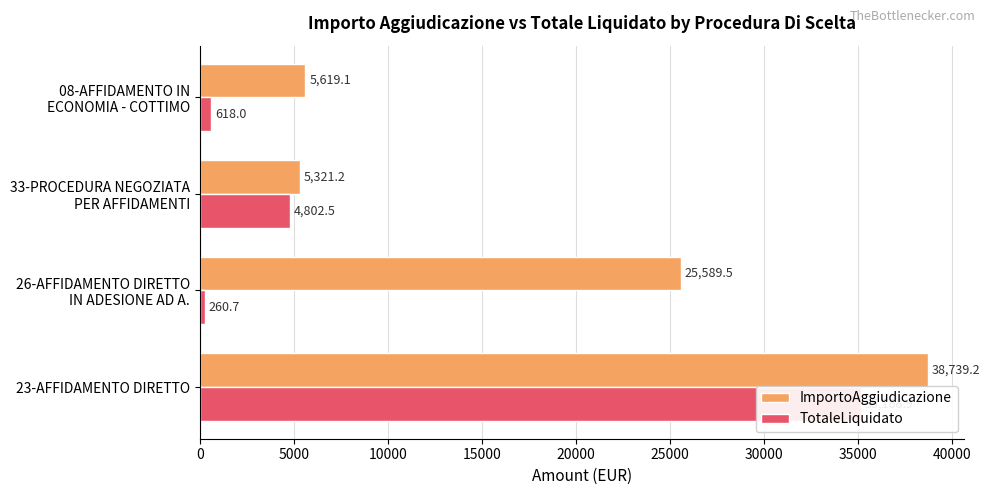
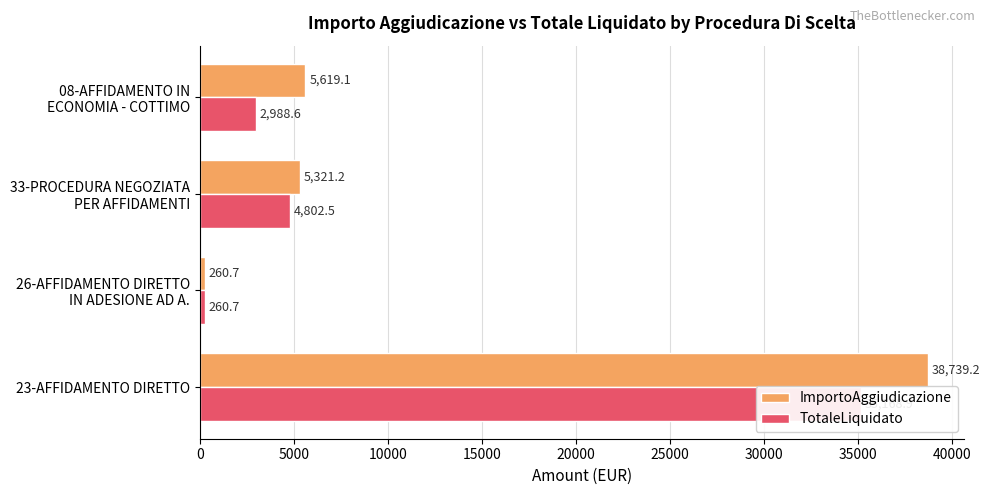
TotaleLiquidato, 08-AFFIDAMENTO IN ECONOMIA - COTTIMO: 618.0 -> 2,988.6
ImportoAggiudicazione, 26-AFFIDAMENTO DIRETTO IN ADESIONE AD A.: 25,589.5 -> 260.7
